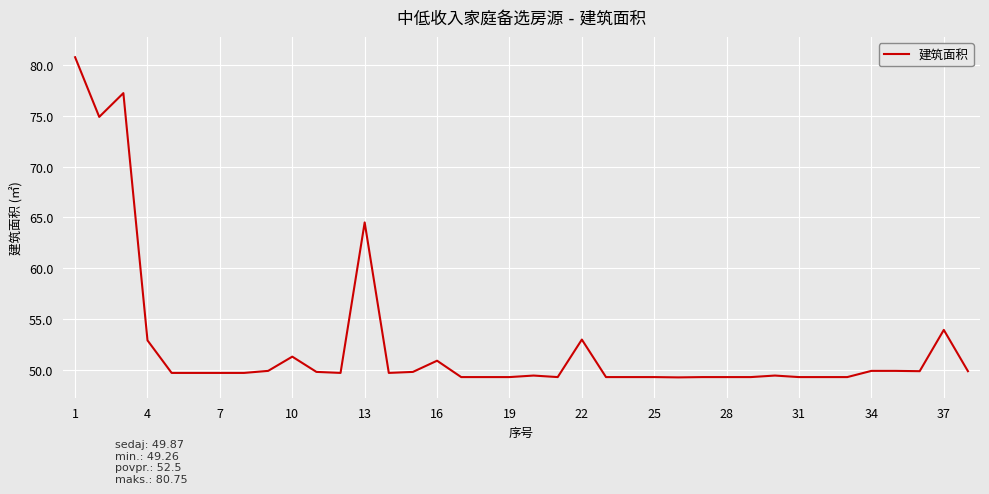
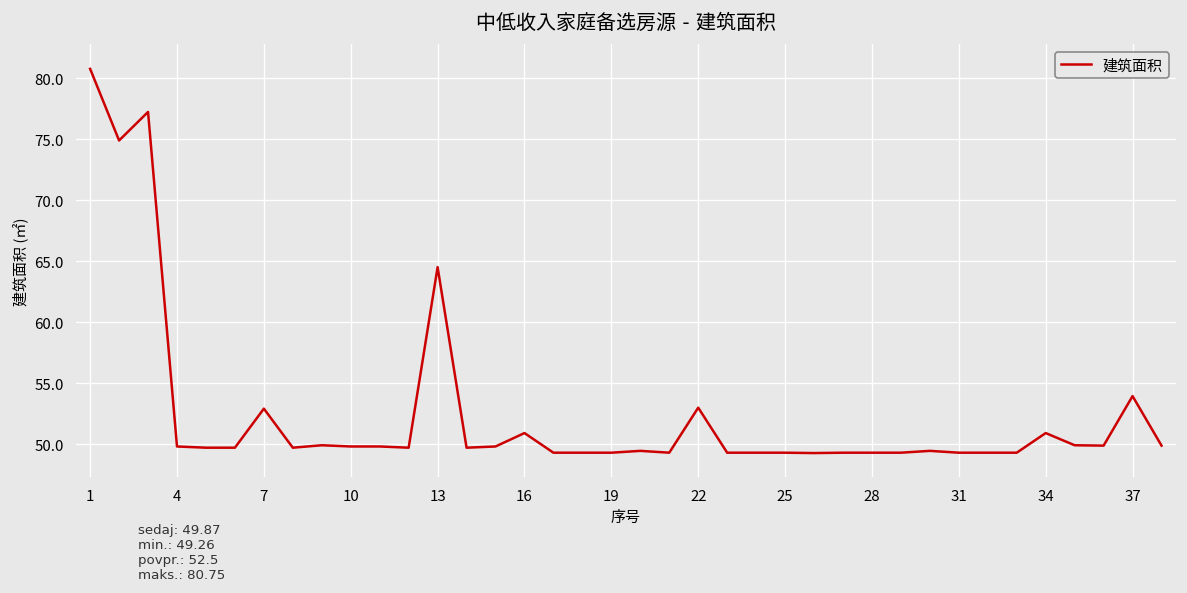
4: 52.9 -> 49.8
7: 49.7 -> 52.9
10: 51.3 -> 49.8
34: 49.9 -> 50.9
